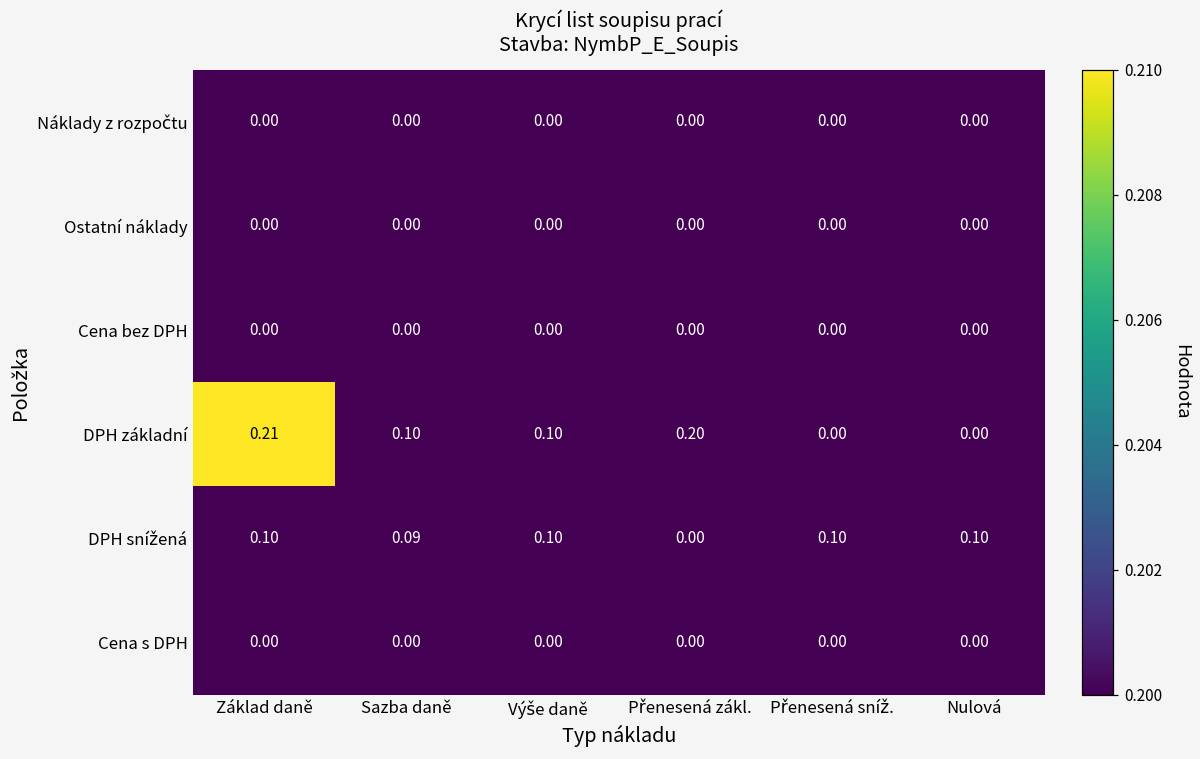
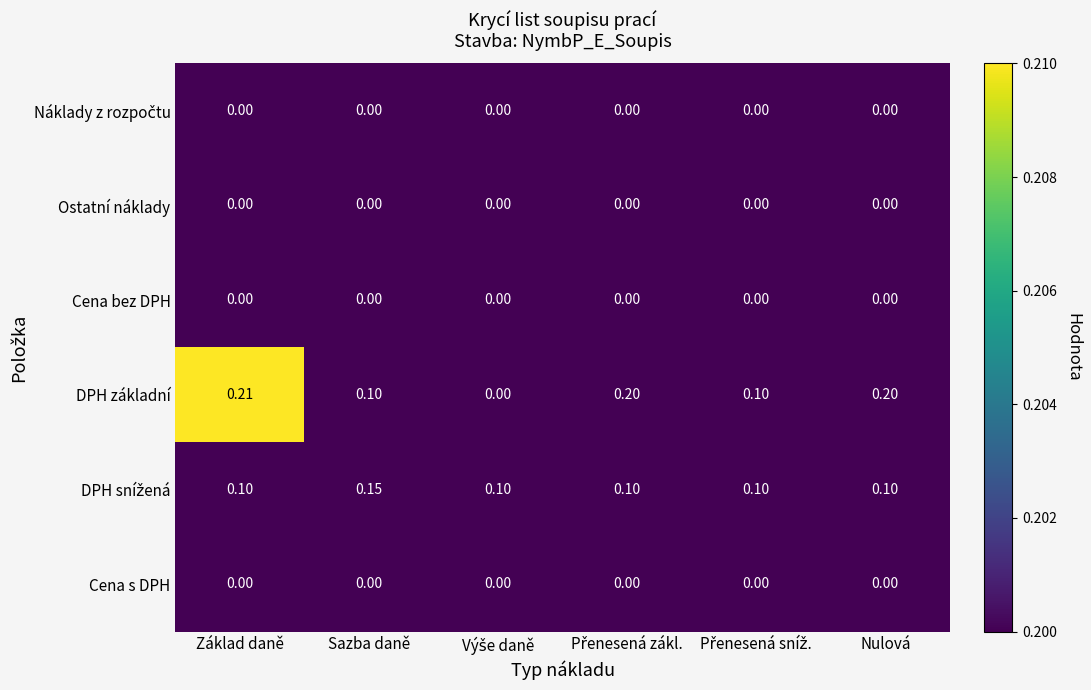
DPH základní, Výše daně: 0.10 -> 0.00
DPH základní, Přenesená sníž.: 0.00 -> 0.10
DPH základní, Nulová: 0.00 -> 0.20
DPH snížená, Sazba daně: 0.09 -> 0.15
DPH snížená, Přenesená zákl.: 0.00 -> 0.10
